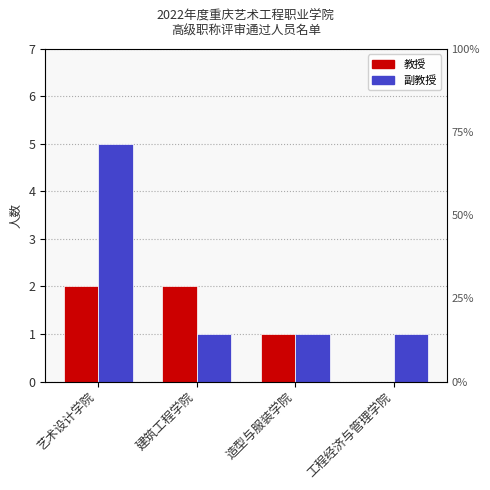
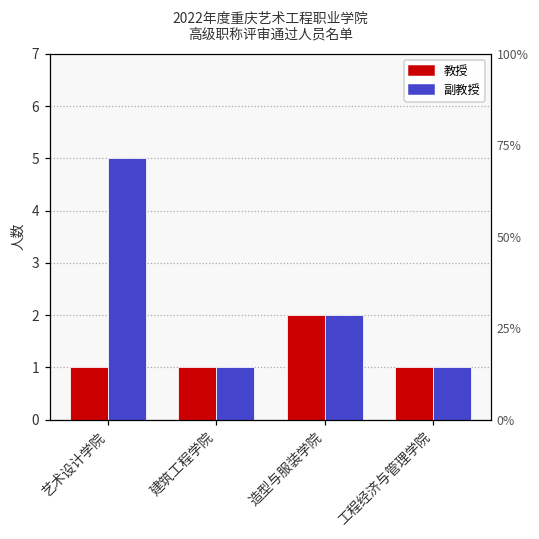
教授, 艺术设计学院: 2 -> 1
教授, 建筑工程学院: 2 -> 1
教授, 造型与服装学院: 1 -> 2
副教授, 造型与服装学院: 1 -> 2
教授, 工程经济与管理学院: 0 -> 1
